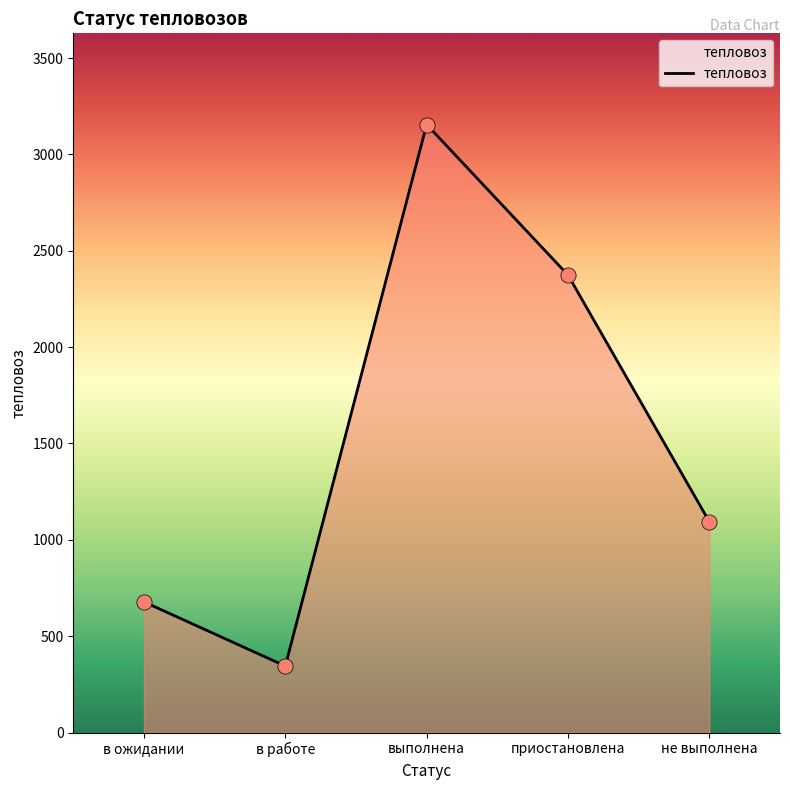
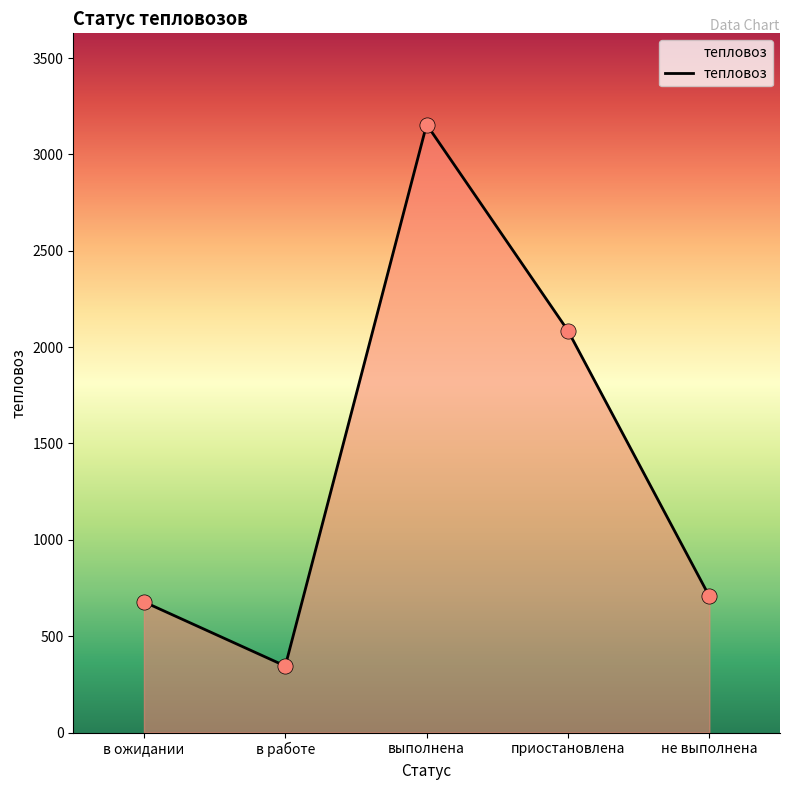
приостановлена: 2370 -> 2090
не выполнена: 1090 -> 710
